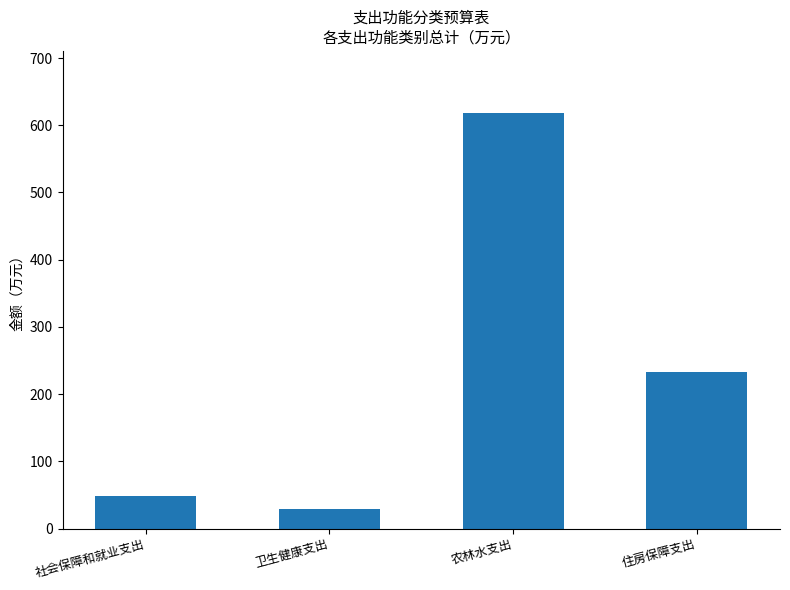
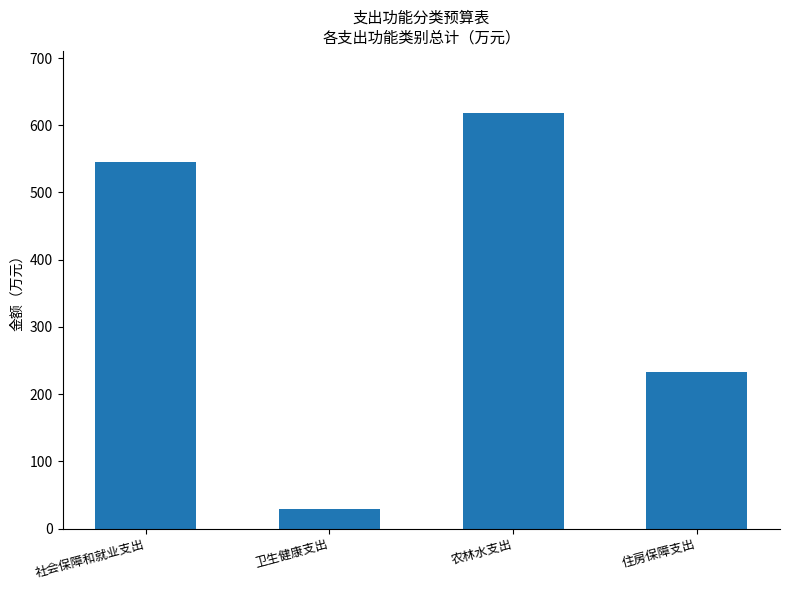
社会保障和就业支出: 50 -> 540
